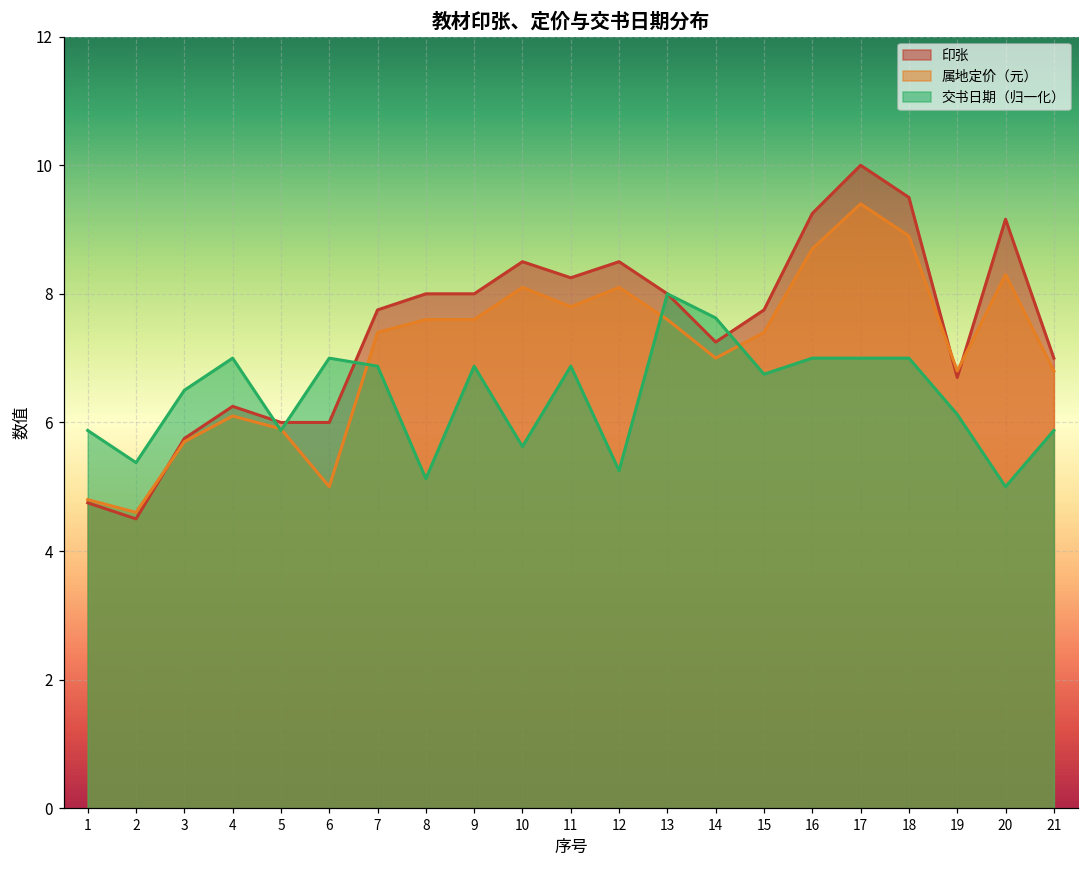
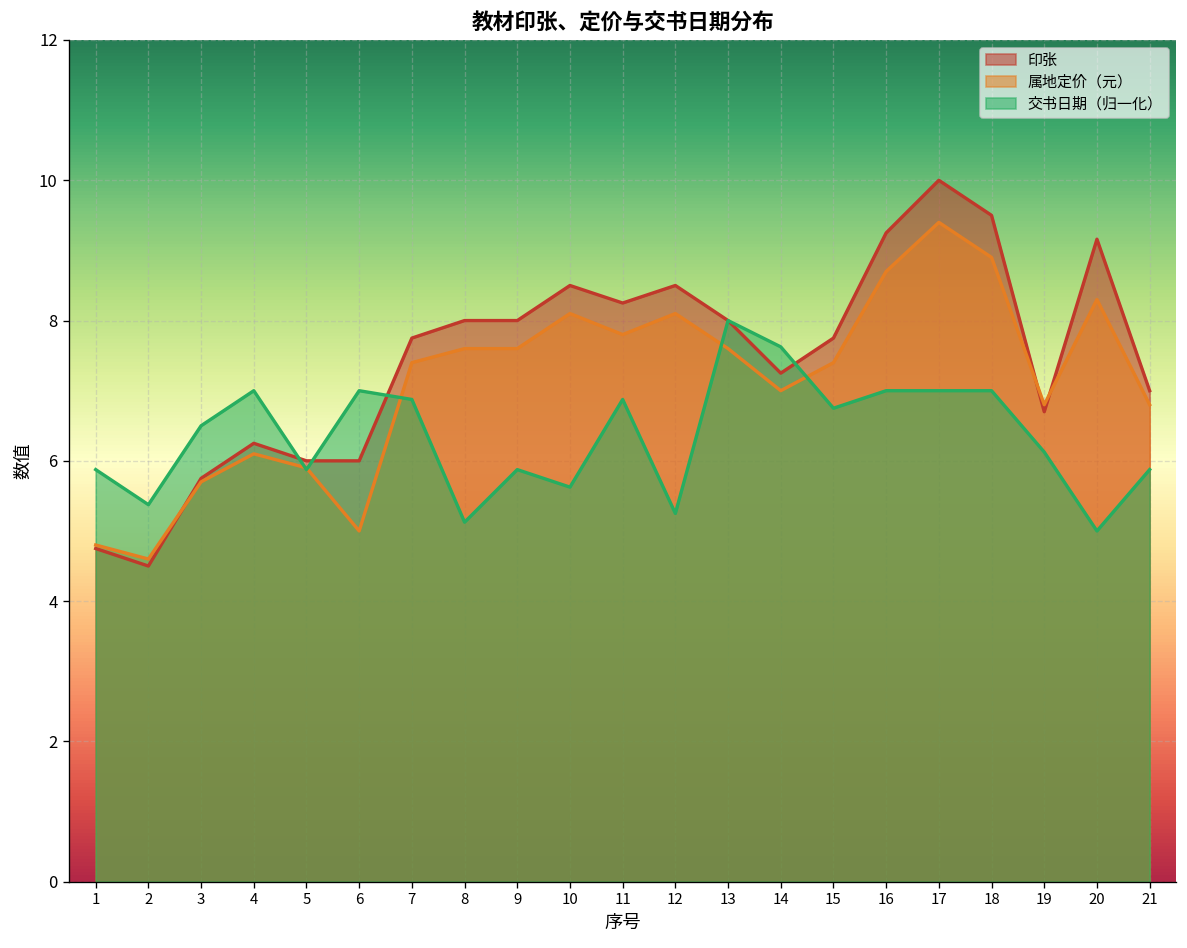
交书日期（归一化）, 9: 6.9 -> 5.9
